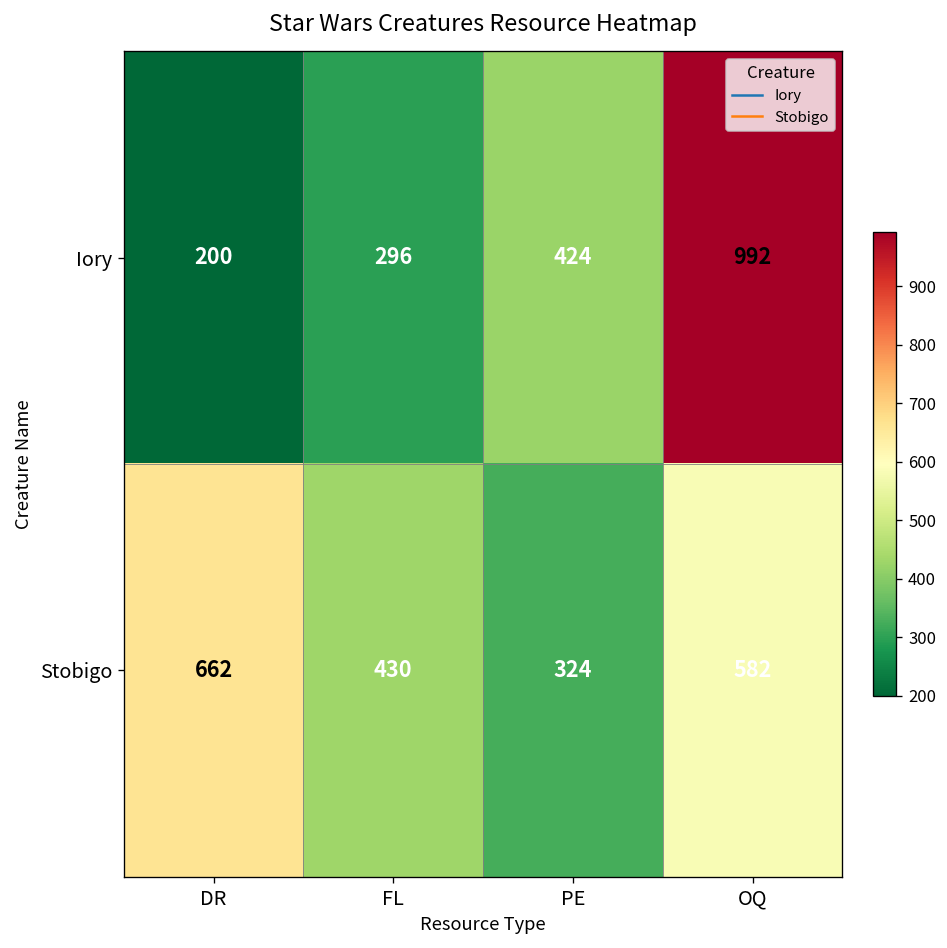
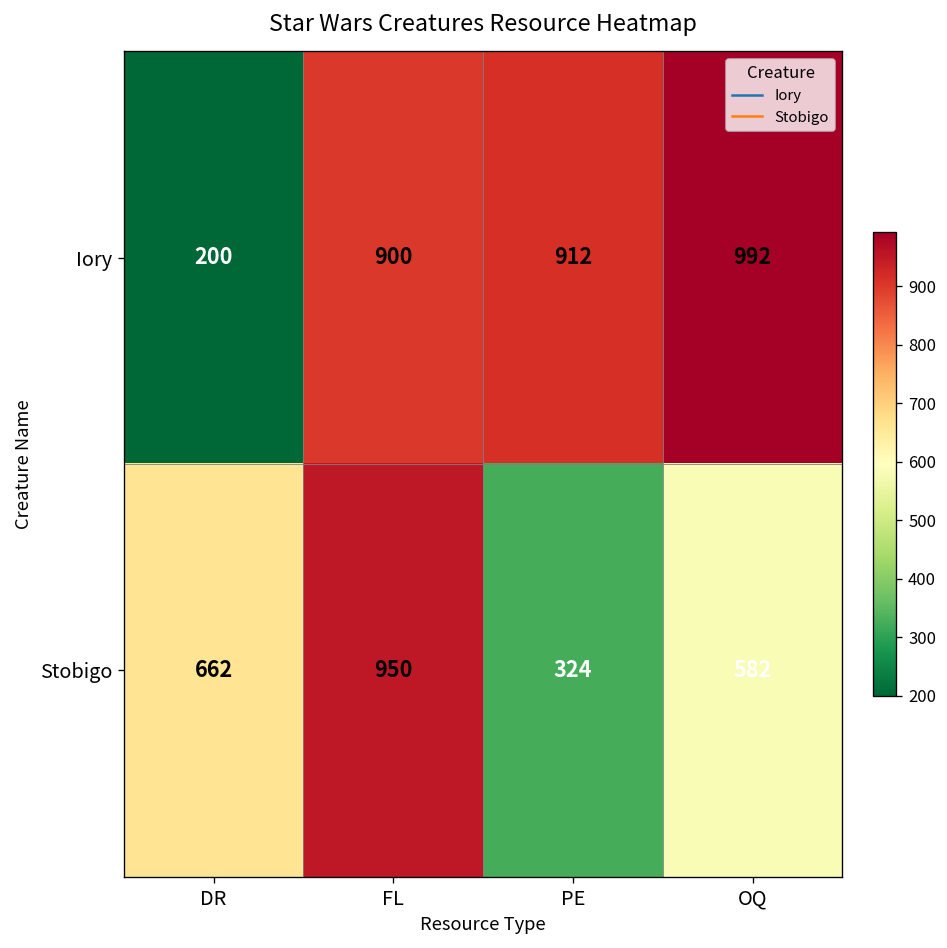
Iory, FL: 296 -> 900
Iory, PE: 424 -> 912
Stobigo, FL: 430 -> 950
